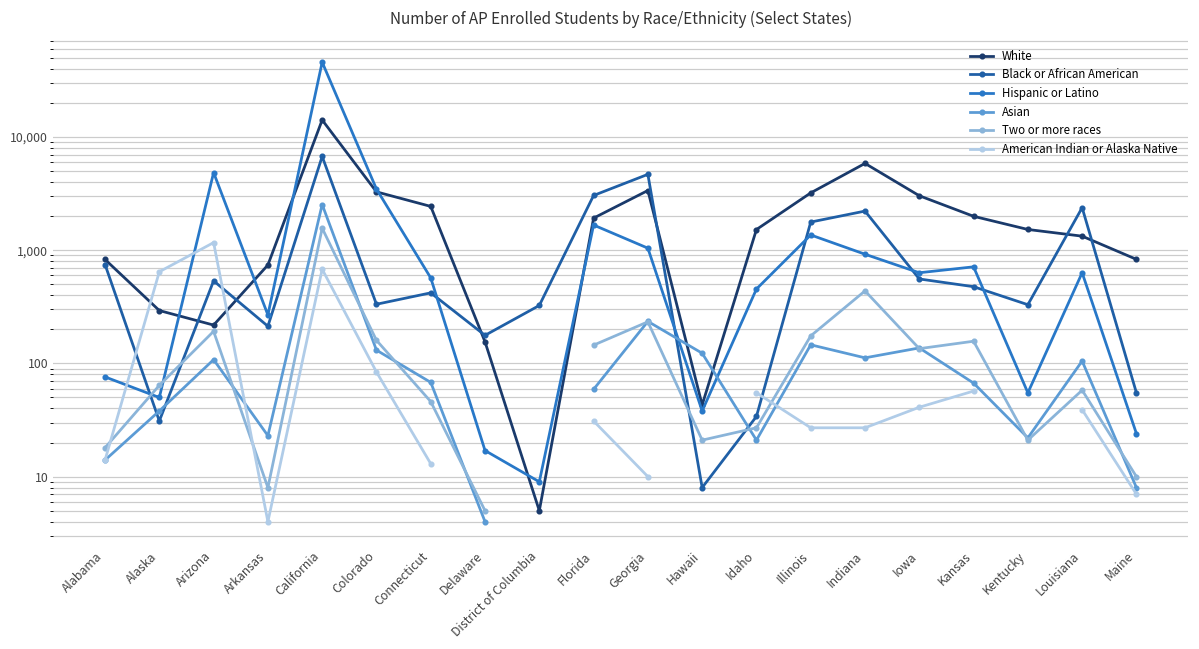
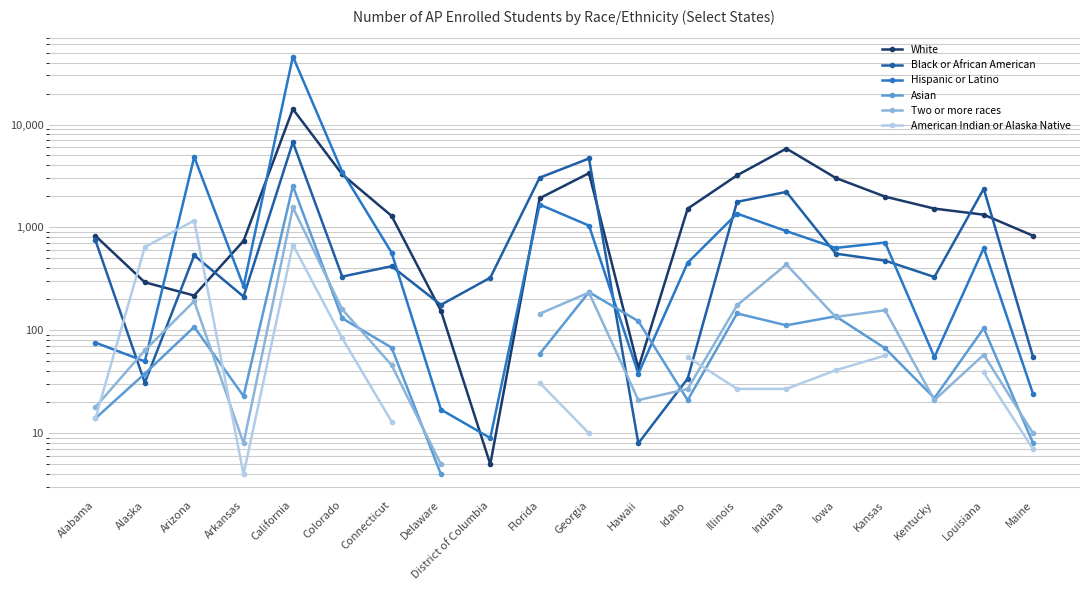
White, Connecticut: 2,400 -> 1,300
